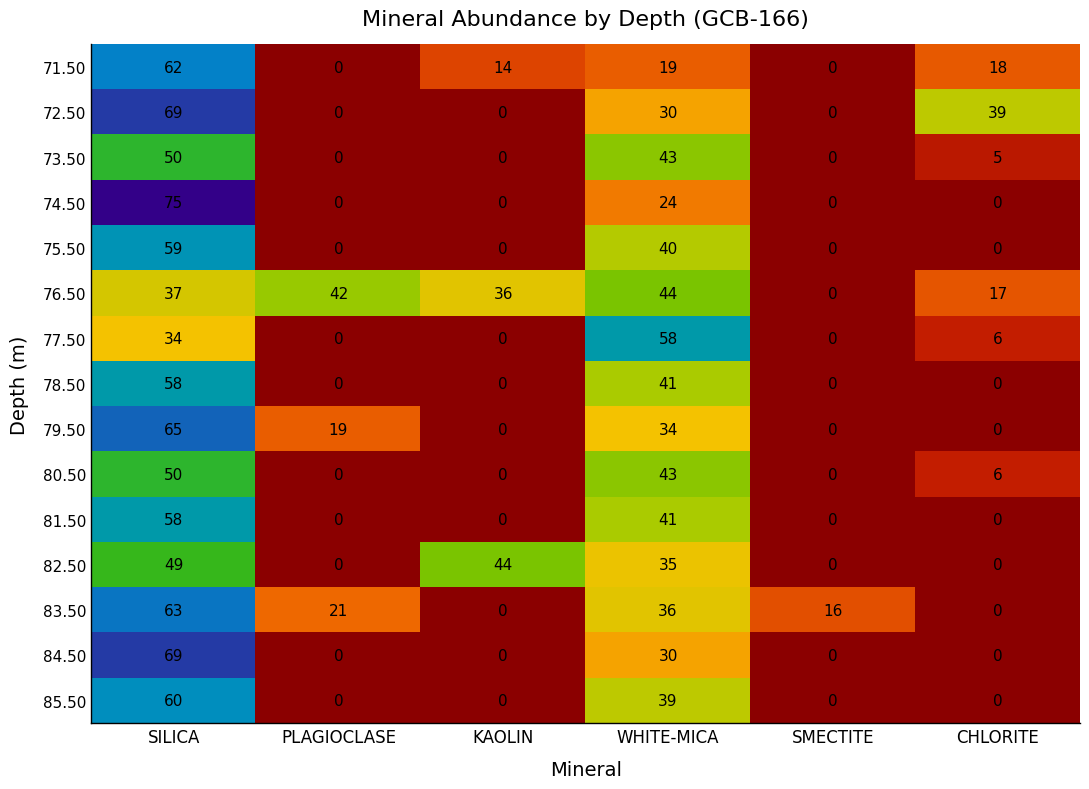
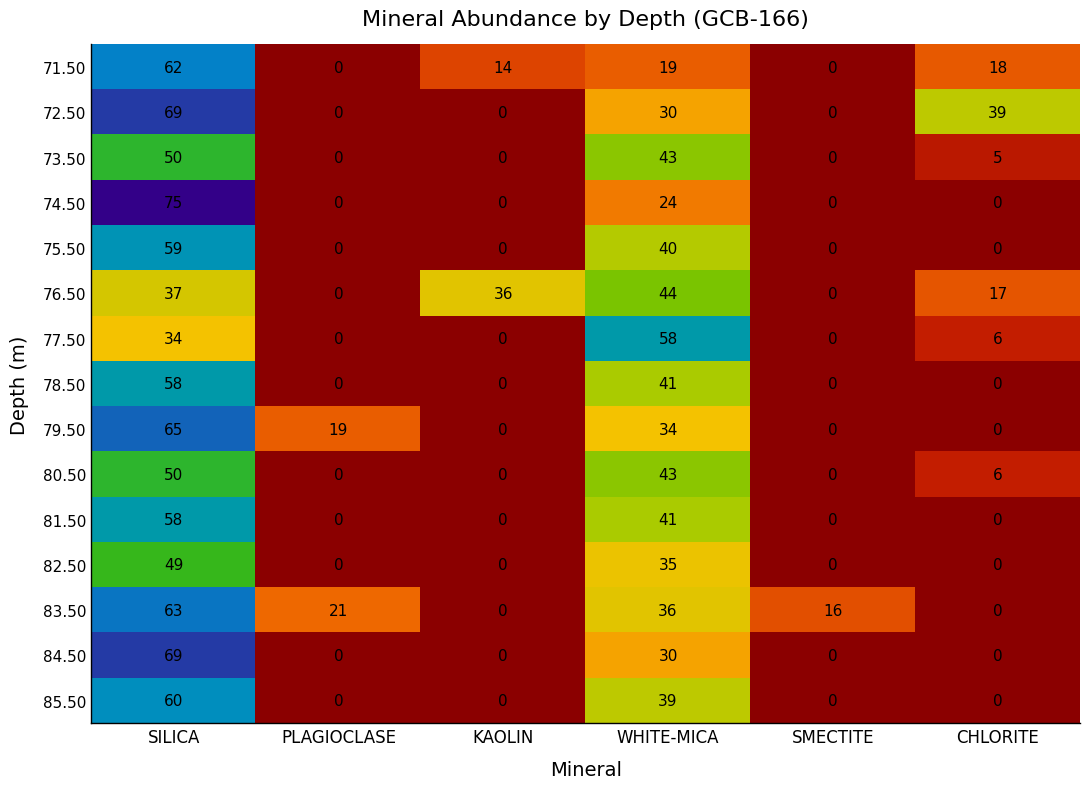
76.50, PLAGIOCLASE: 42 -> 0
82.50, KAOLIN: 44 -> 0
